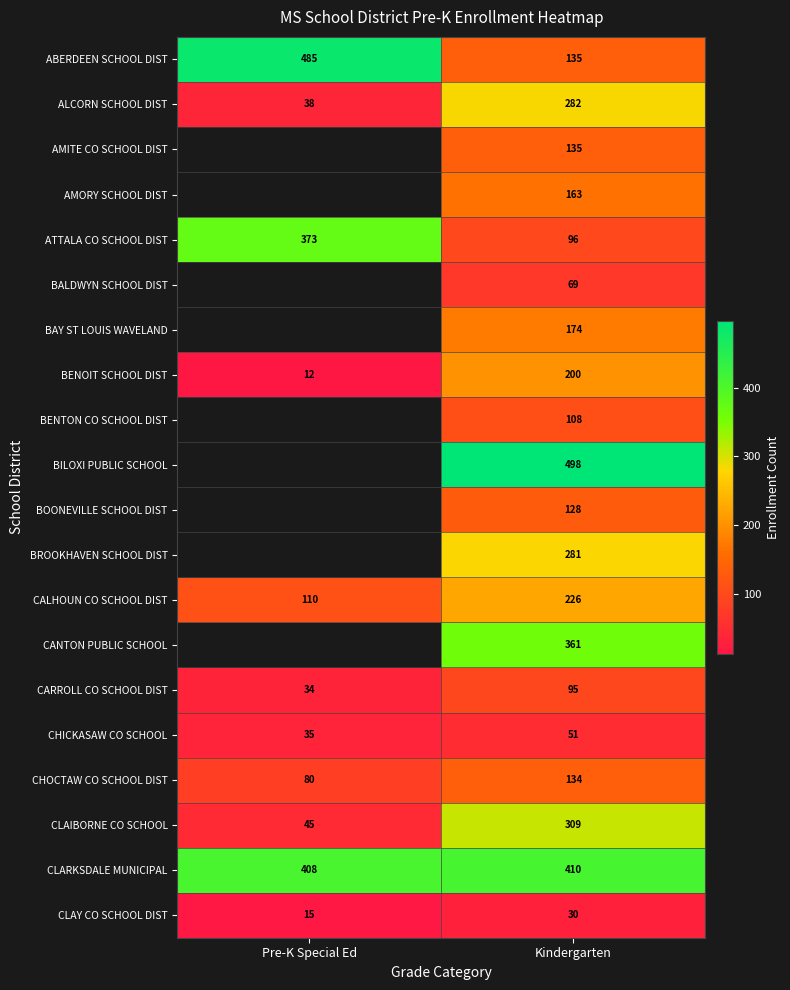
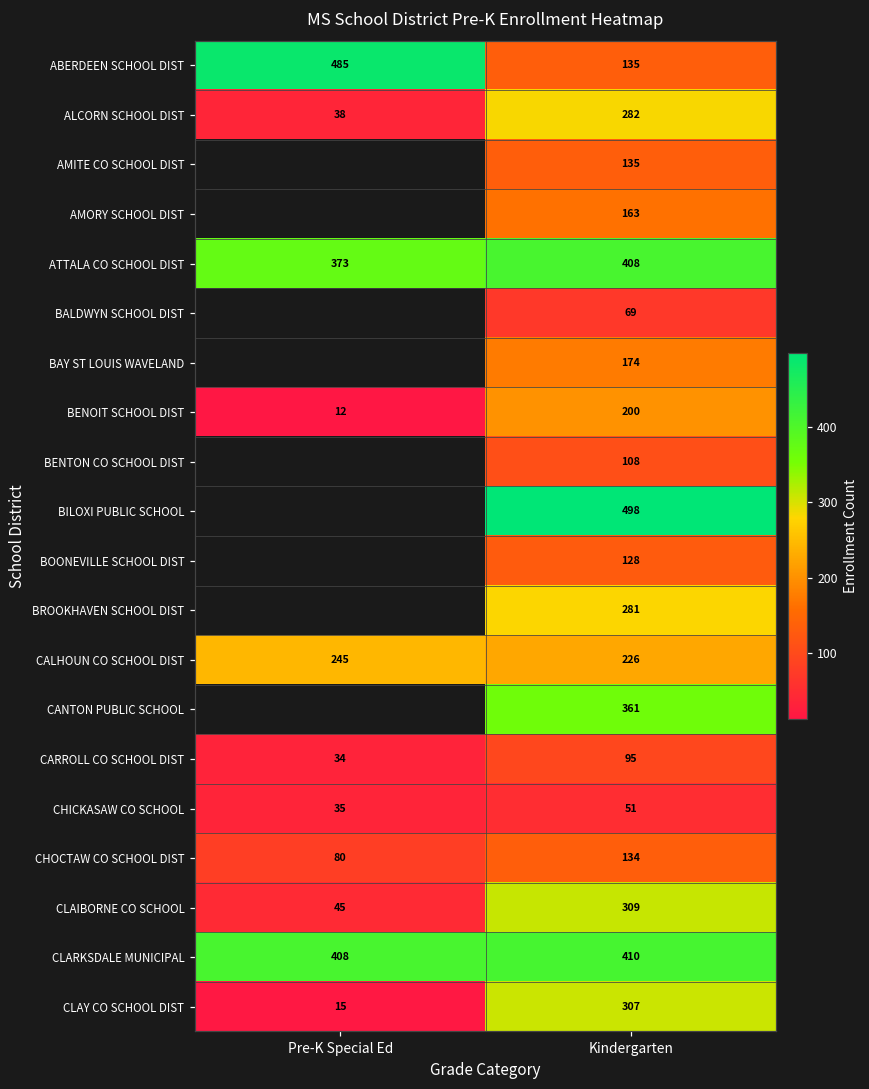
ATTALA CO SCHOOL DIST, Kindergarten: 96 -> 408
CALHOUN CO SCHOOL DIST, Pre-K Special Ed: 110 -> 245
CLAY CO SCHOOL DIST, Kindergarten: 30 -> 307
